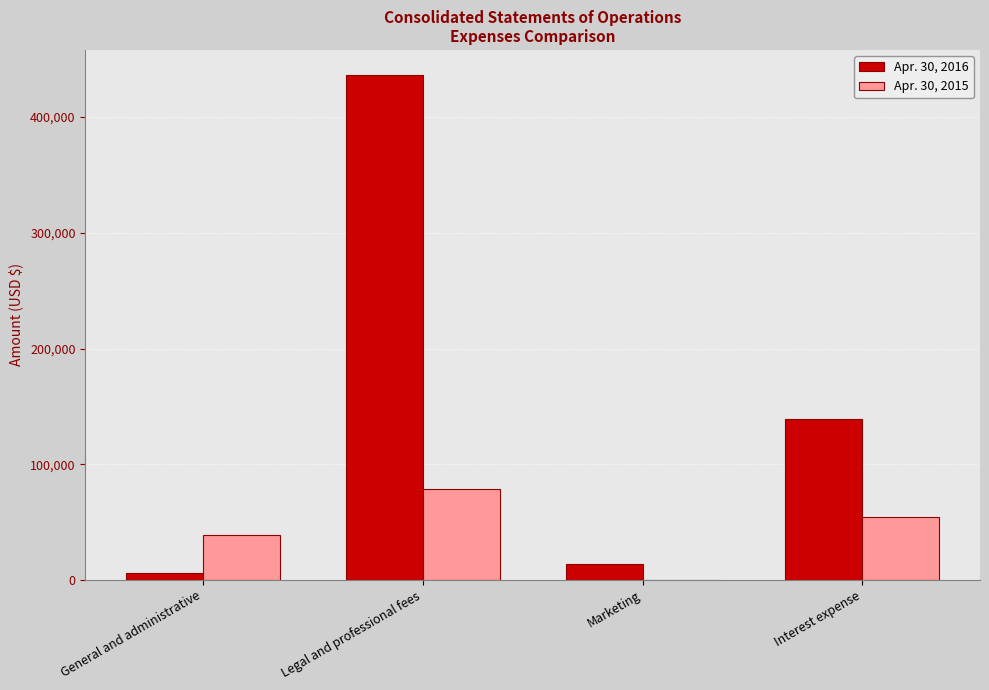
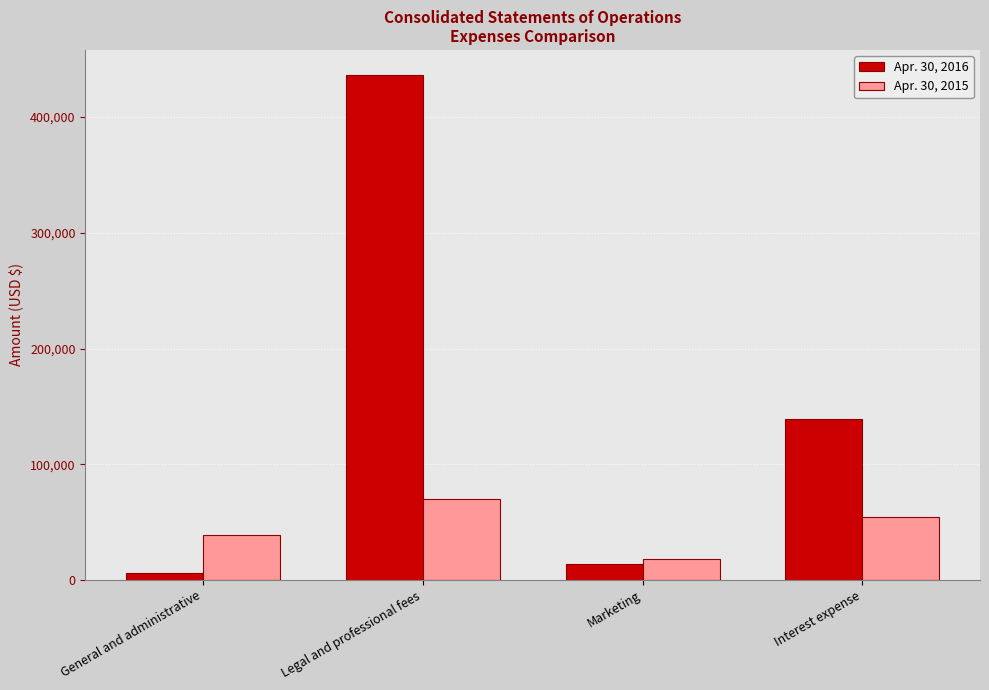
Apr. 30, 2015, Legal and professional fees: 79,000 -> 70,000
Apr. 30, 2015, Marketing: 0 -> 18,000
